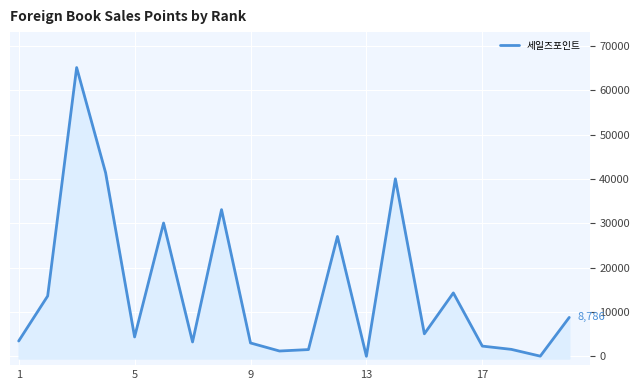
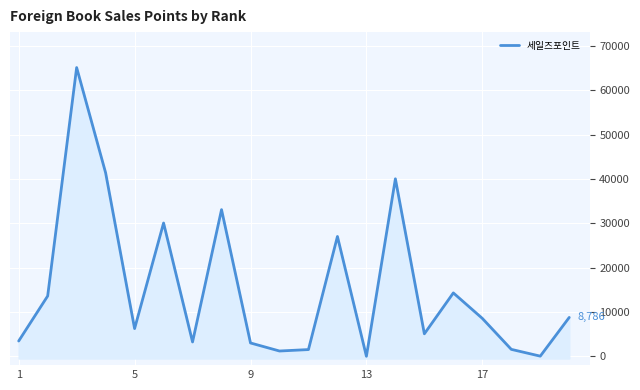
5: 4000 -> 6000
17: 2000 -> 9000
